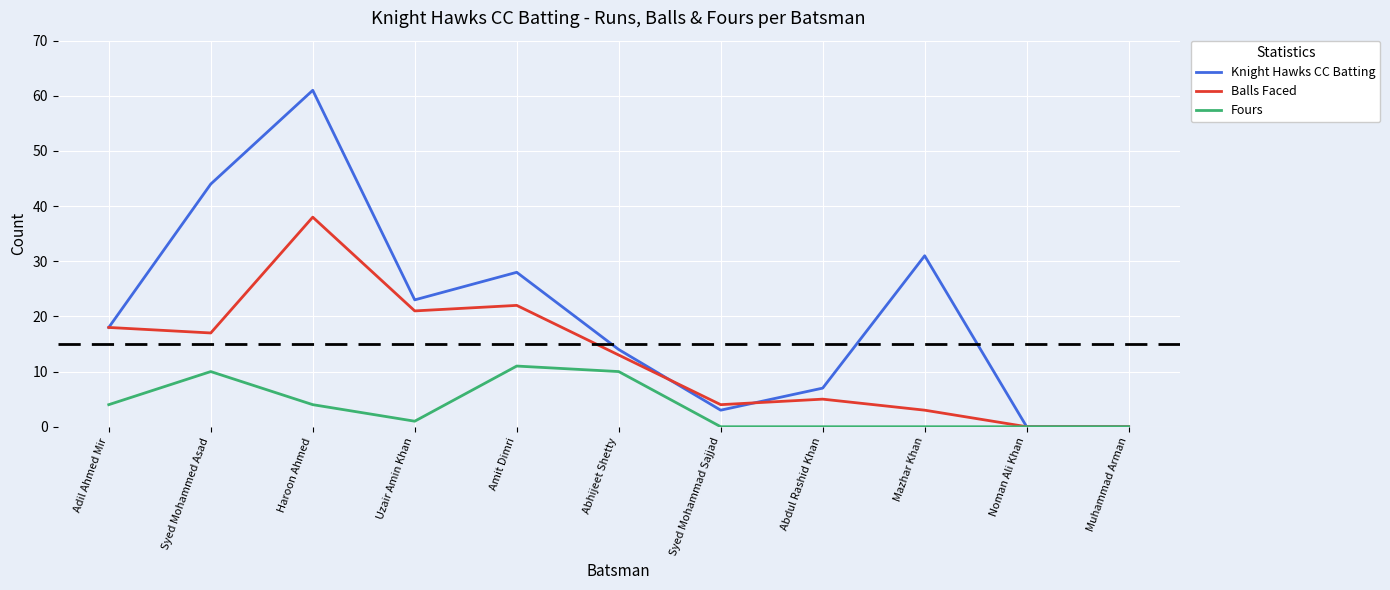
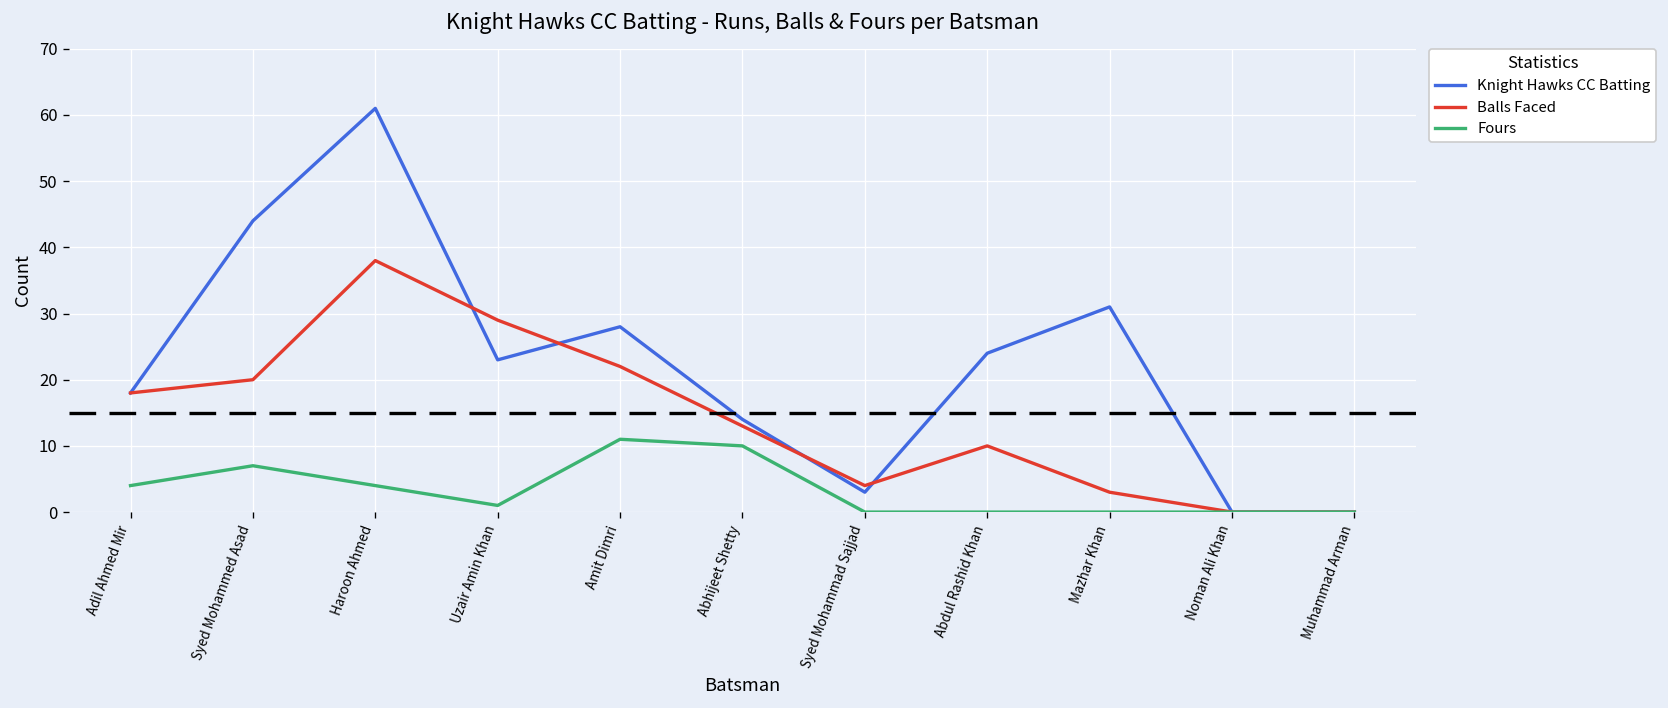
Balls Faced, Syed Mohammed Asad: 17 -> 20
Fours, Syed Mohammed Asad: 10 -> 7
Balls Faced, Uzair Amin Khan: 21 -> 29
Knight Hawks CC Batting, Abdul Rashid Khan: 7 -> 24
Balls Faced, Abdul Rashid Khan: 5 -> 10
